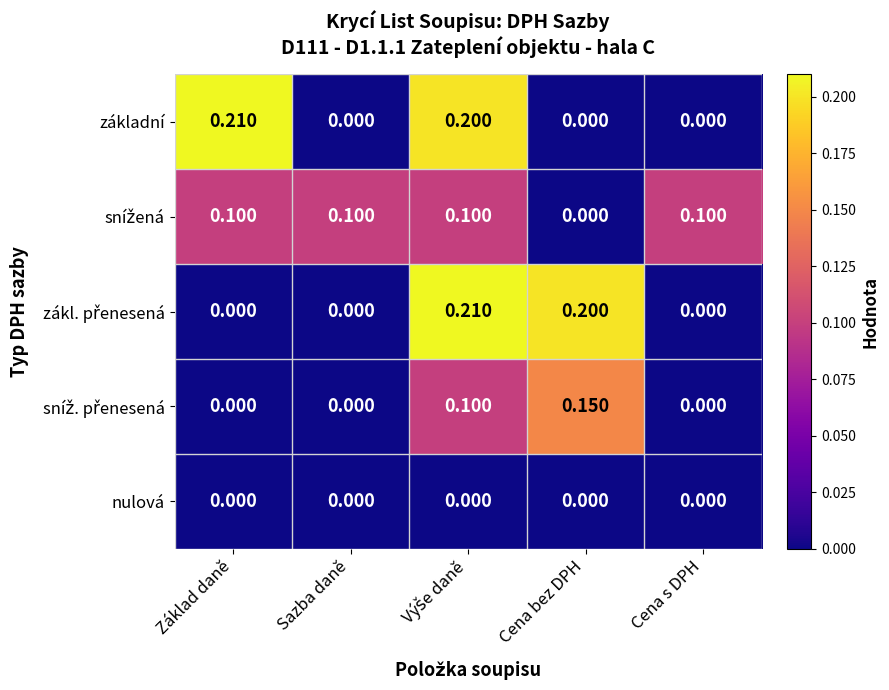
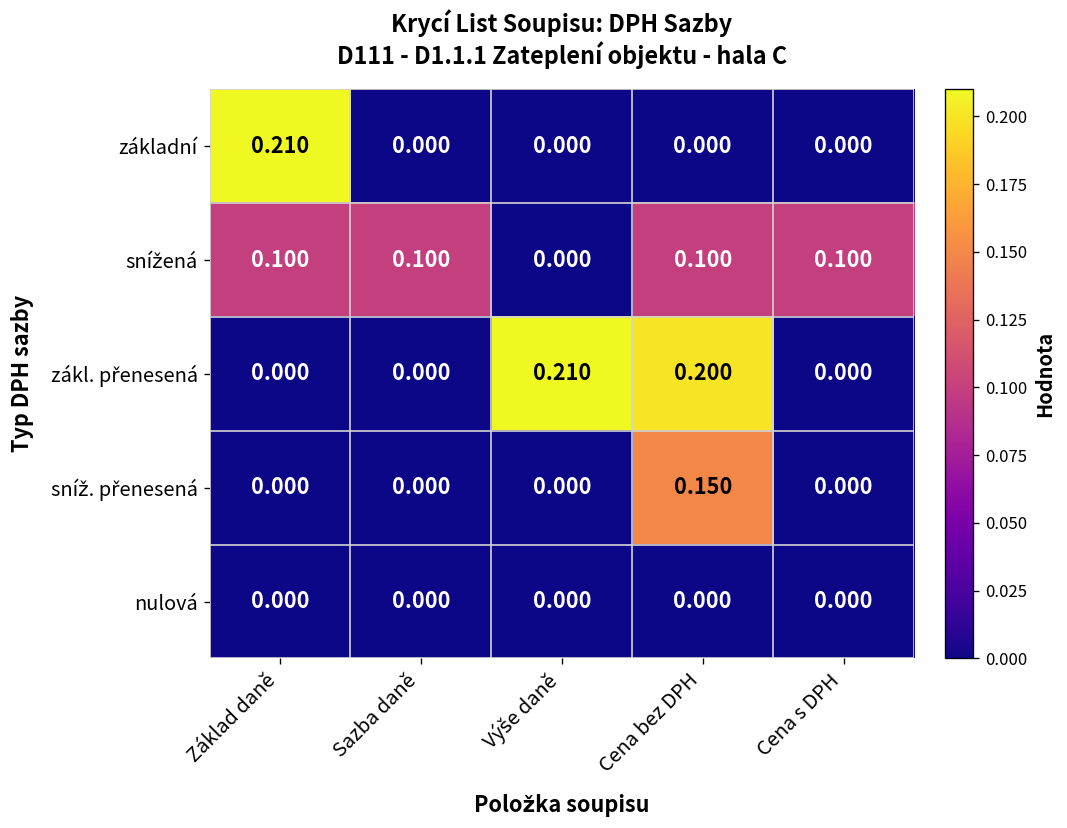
základní, Výše daně: 0.200 -> 0.000
snížená, Výše daně: 0.100 -> 0.000
snížená, Cena bez DPH: 0.000 -> 0.100
sníž. přenesená, Výše daně: 0.100 -> 0.000
